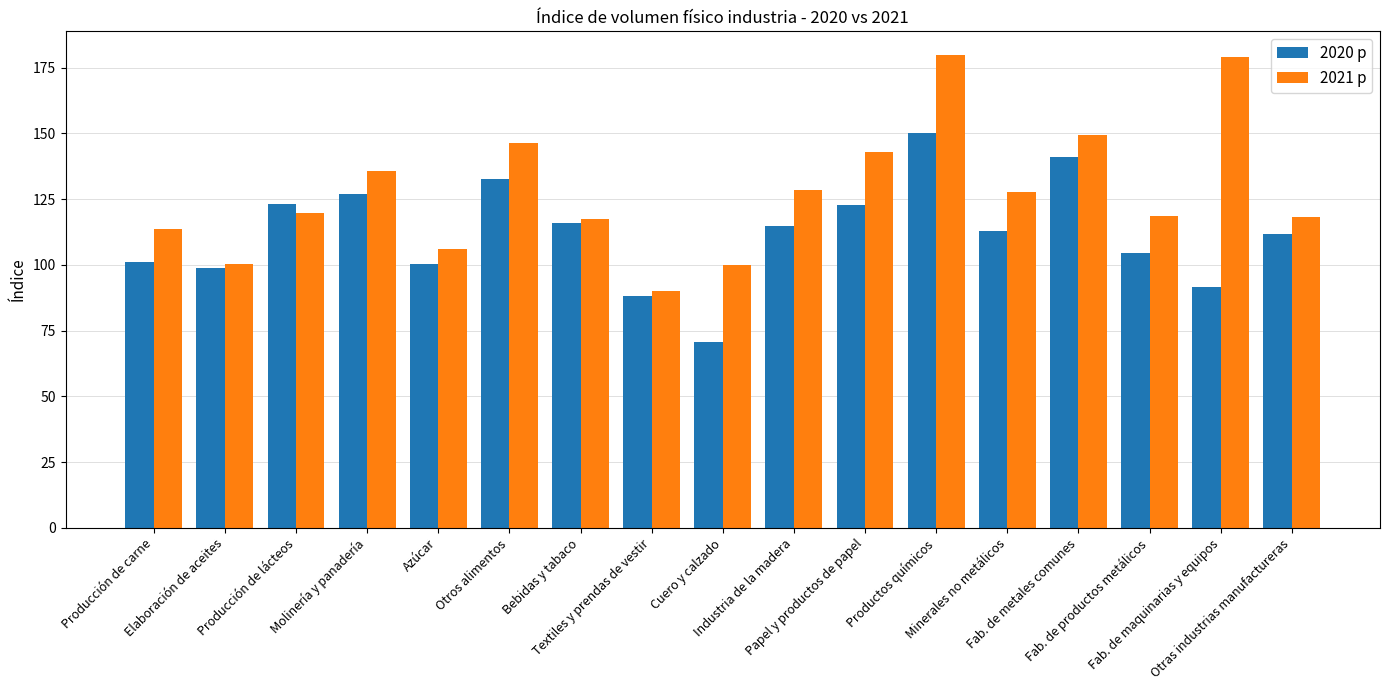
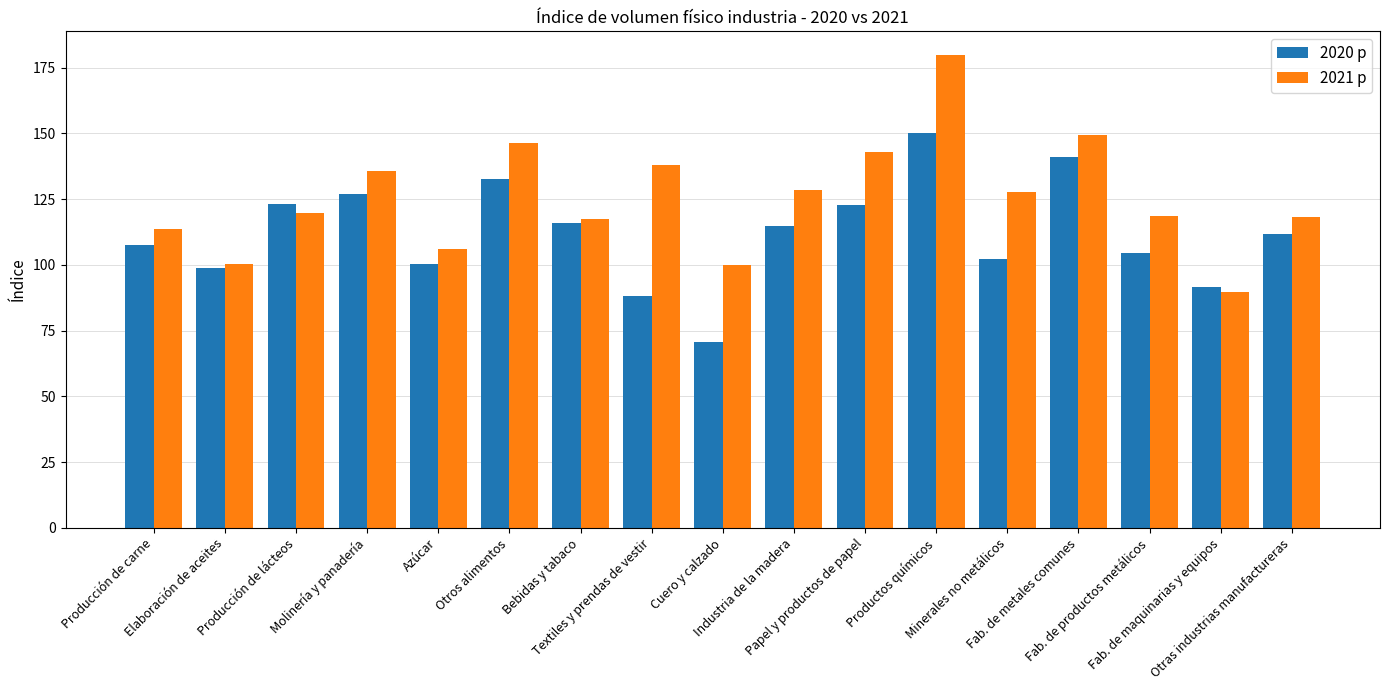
2020 p, Producción de carne: 101 -> 108
2021 p, Textiles y prendas de vestir: 90 -> 138
2020 p, Minerales no metálicos: 113 -> 102
2021 p, Fab. de maquinarias y equipos: 179 -> 90
